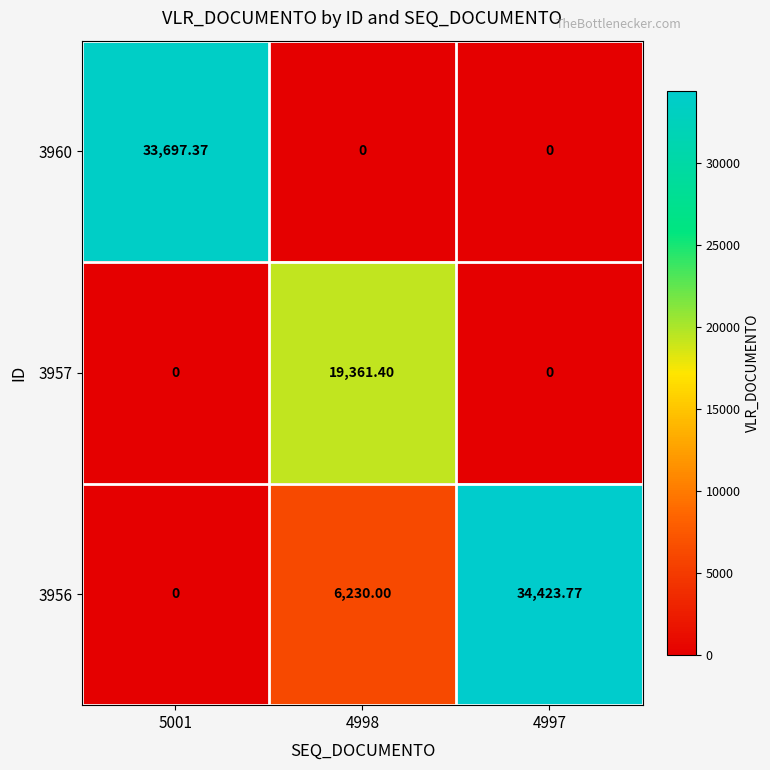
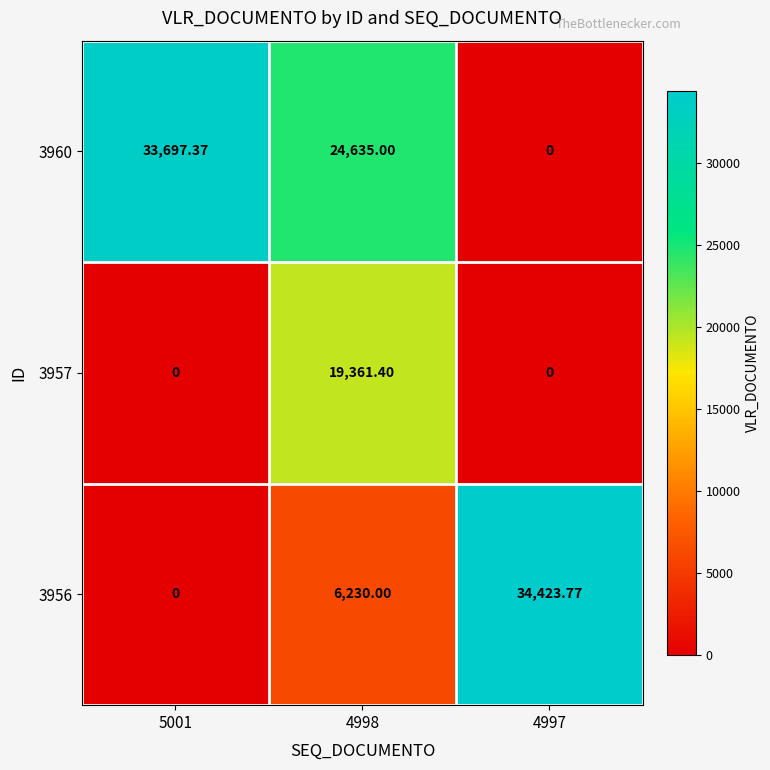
3960, 4998: 0 -> 24,635.00
